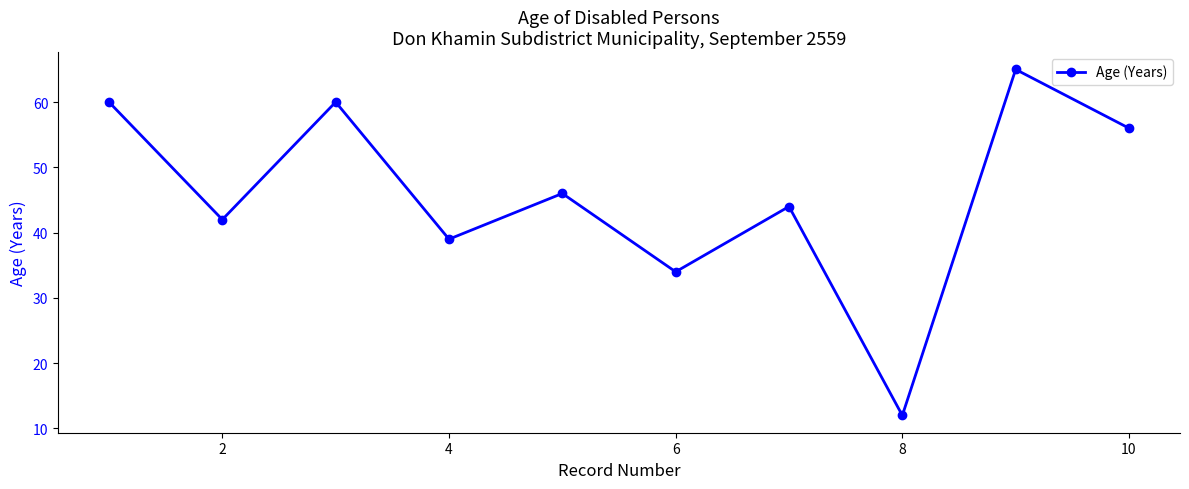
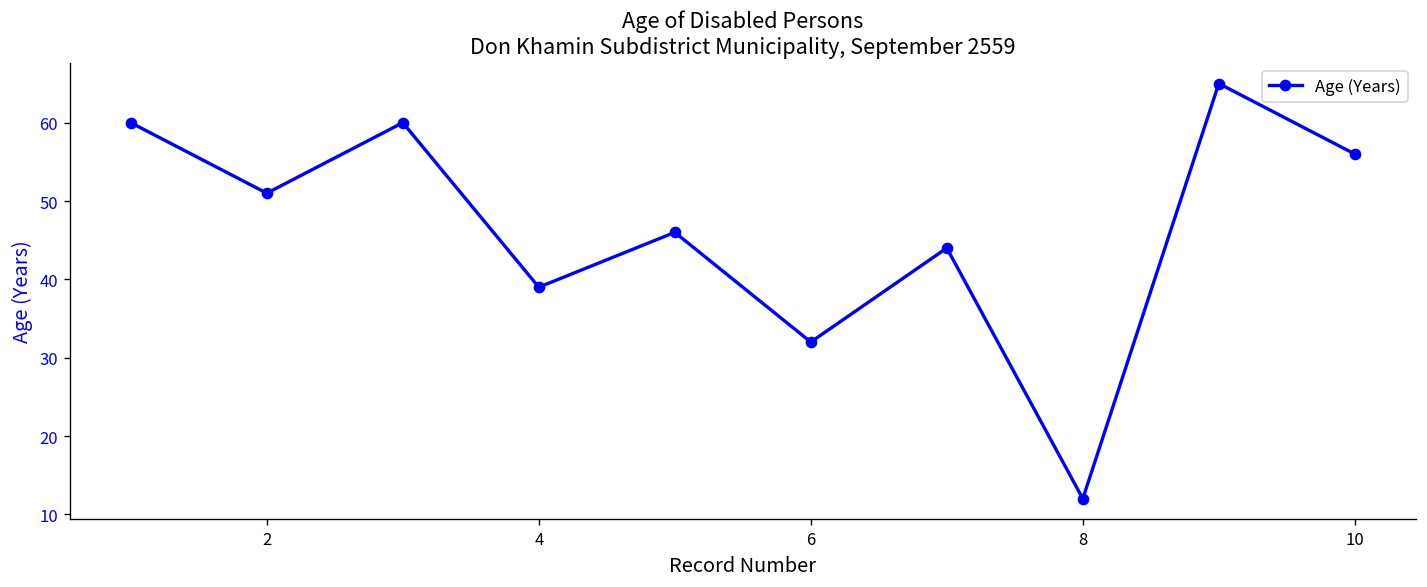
2: 42 -> 51
6: 34 -> 32
